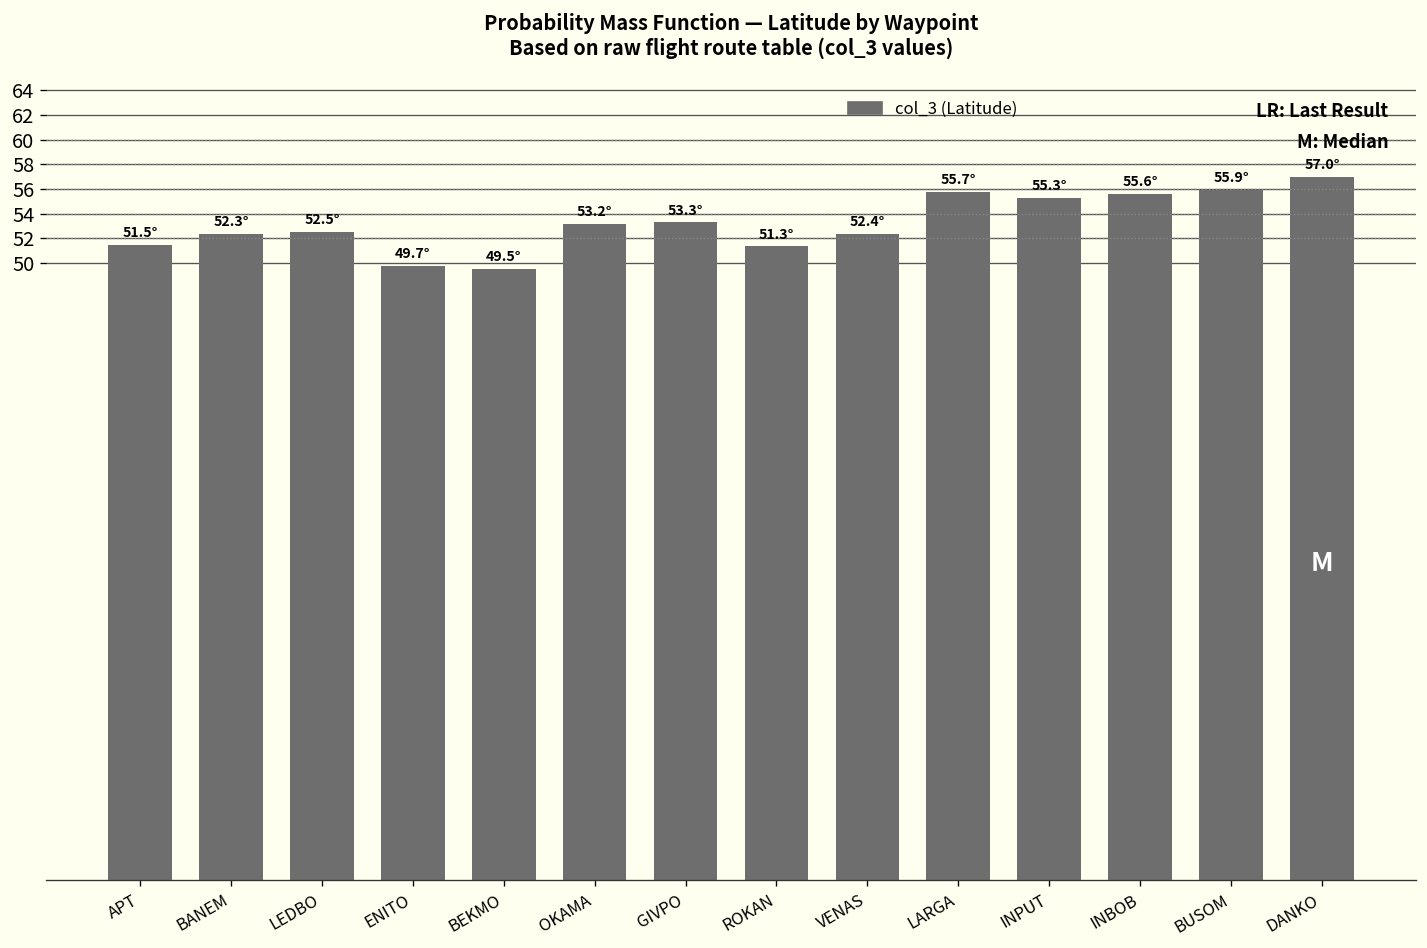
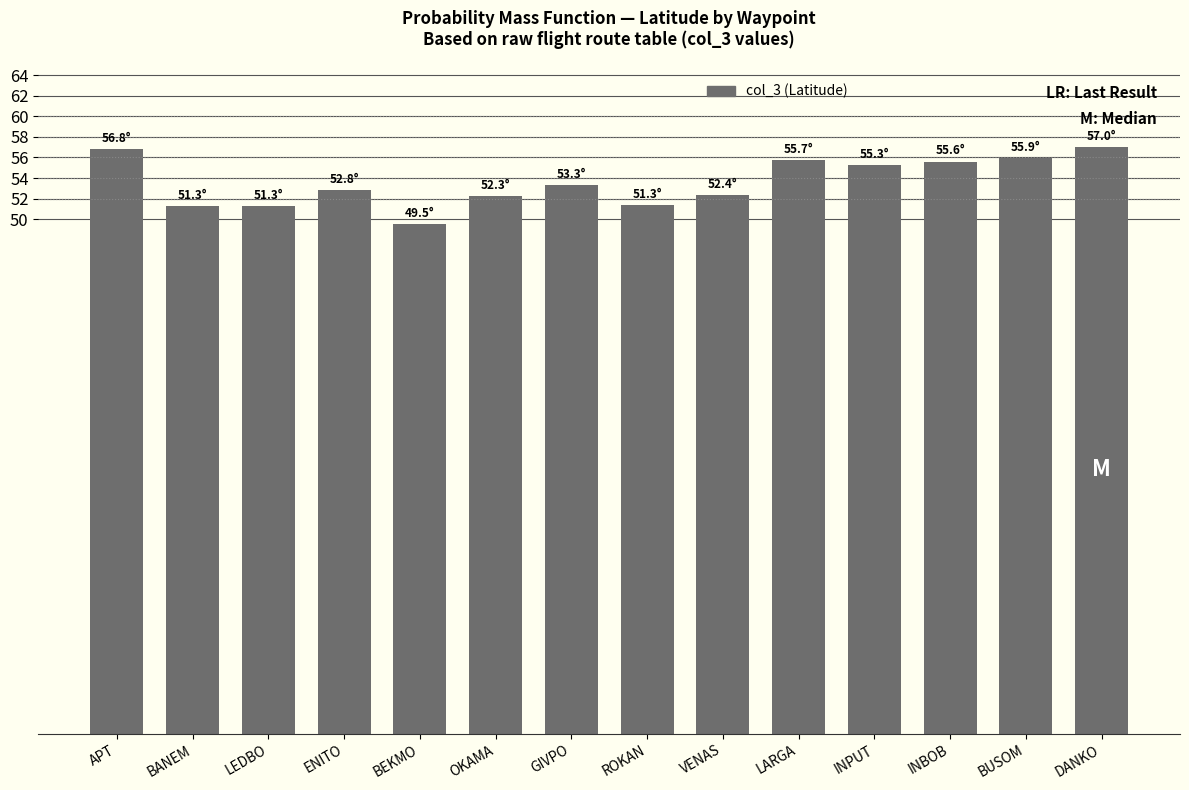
APT: 51.5° -> 56.8°
BANEM: 52.3° -> 51.3°
LEDBO: 52.5° -> 51.3°
ENITO: 49.7° -> 52.8°
OKAMA: 53.2° -> 52.3°
